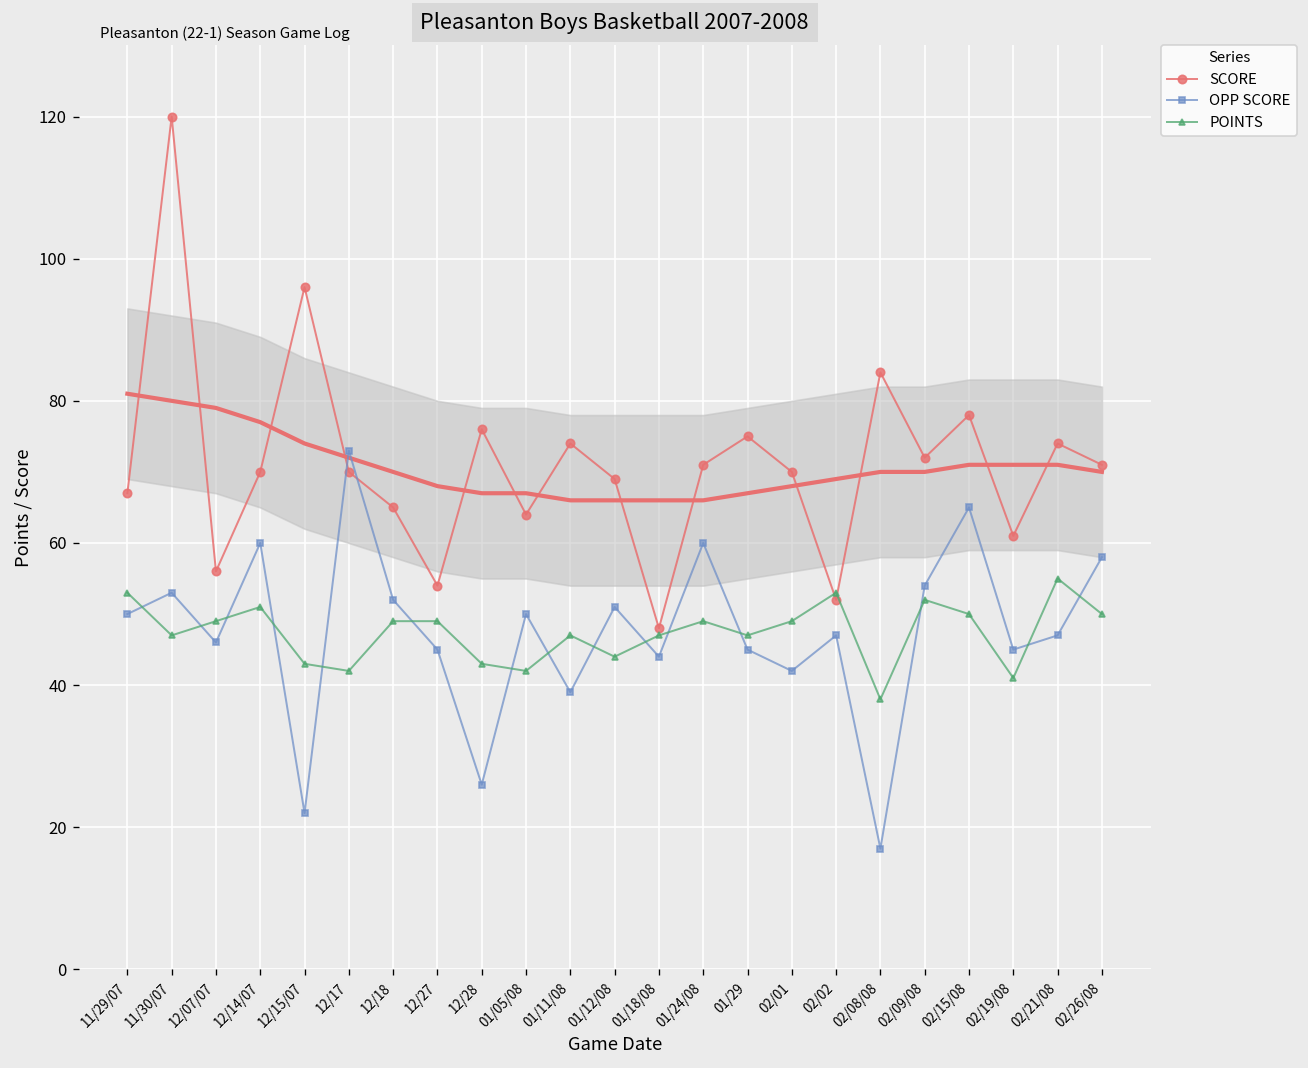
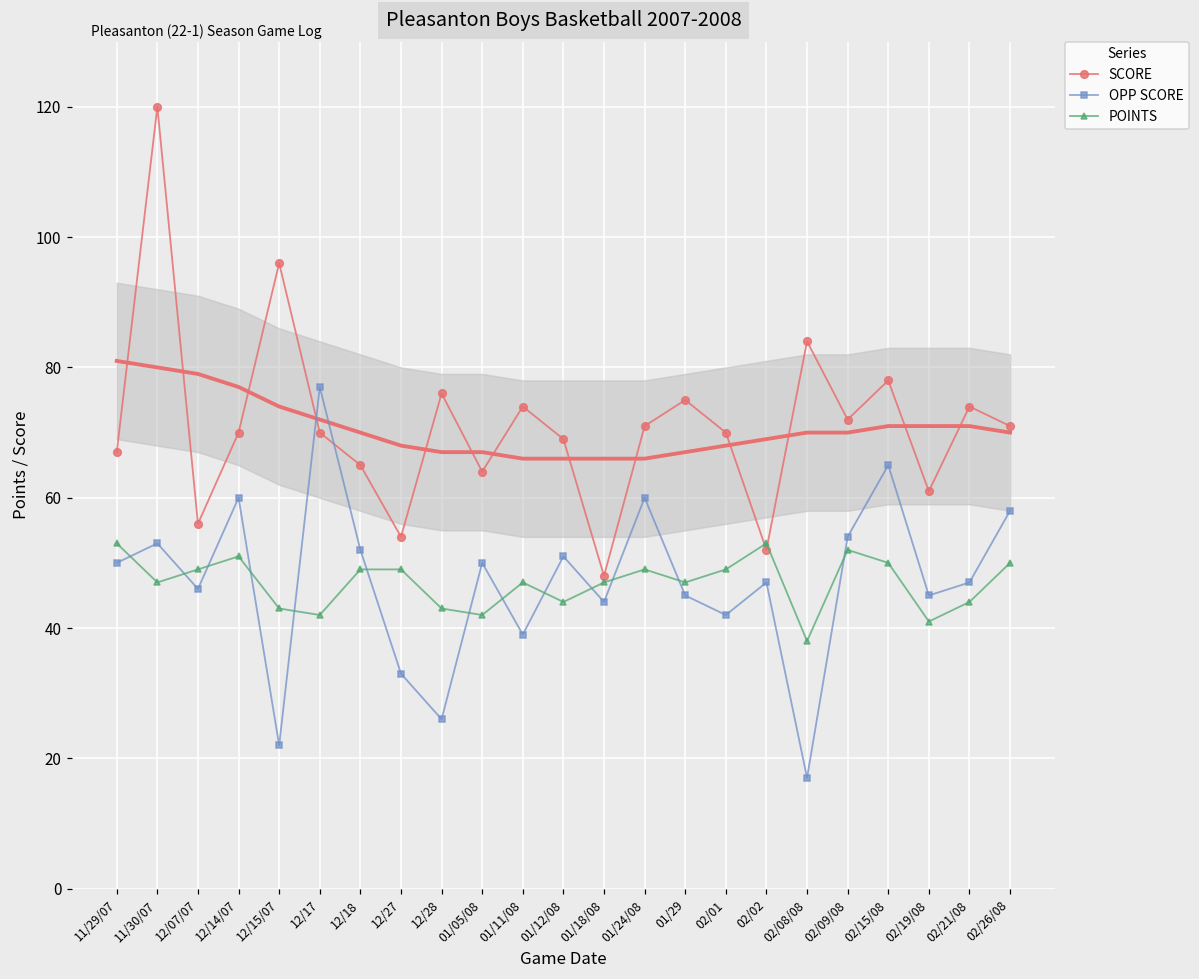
OPP SCORE, 12/17: 73 -> 77
OPP SCORE, 12/27: 45 -> 33
POINTS, 02/21/08: 55 -> 44
